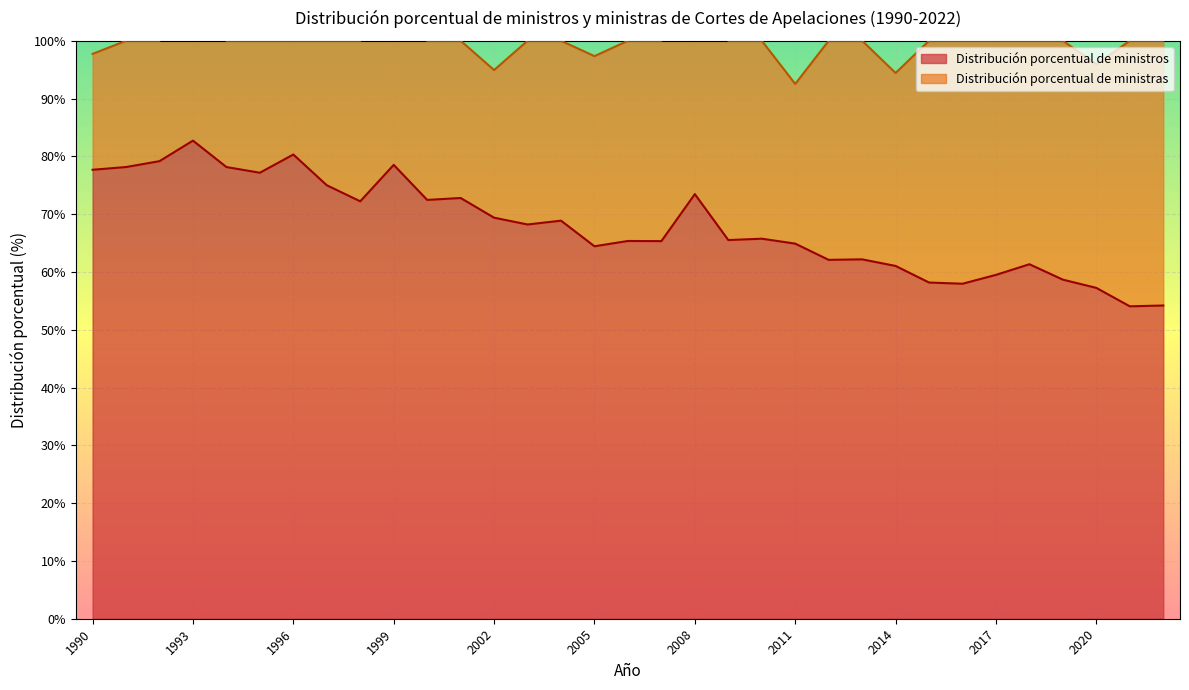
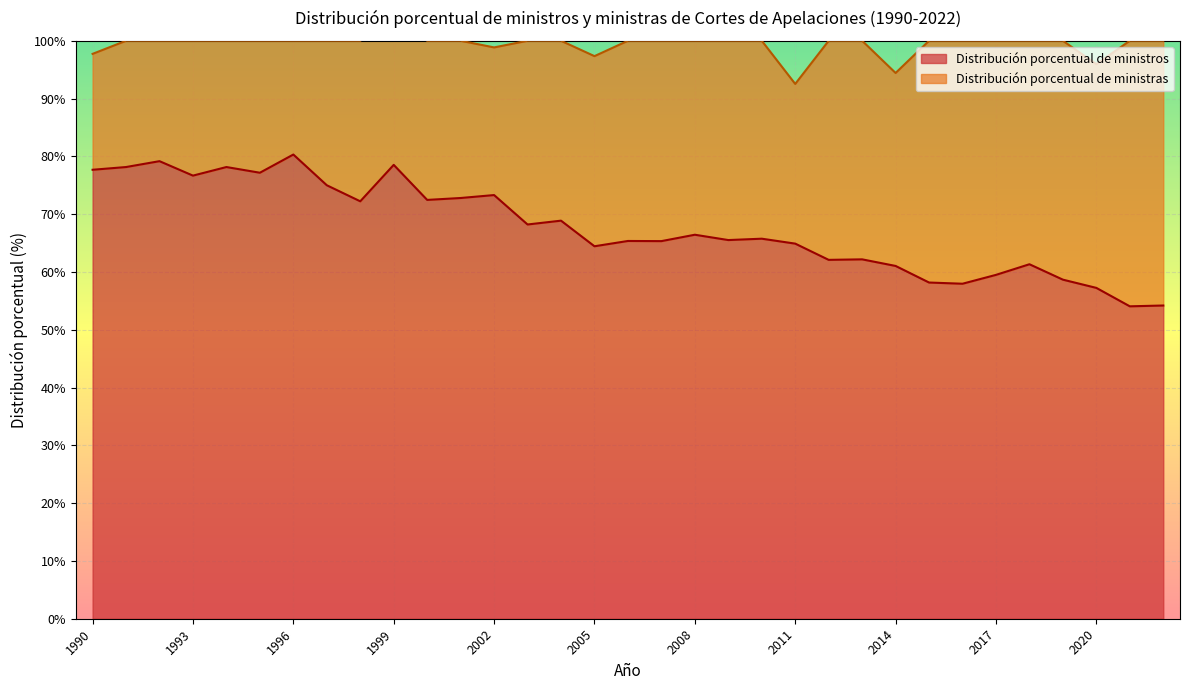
Distribución porcentual de ministros, 1993: 83% -> 77%
Distribución porcentual de ministros, 2002: 69% -> 73%
Distribución porcentual de ministros, 2008: 73% -> 66%
